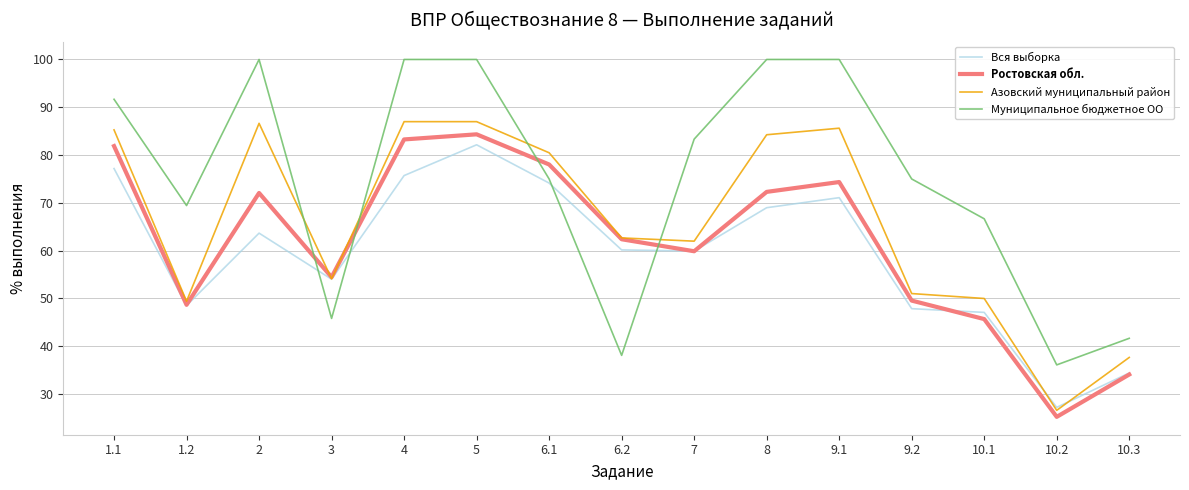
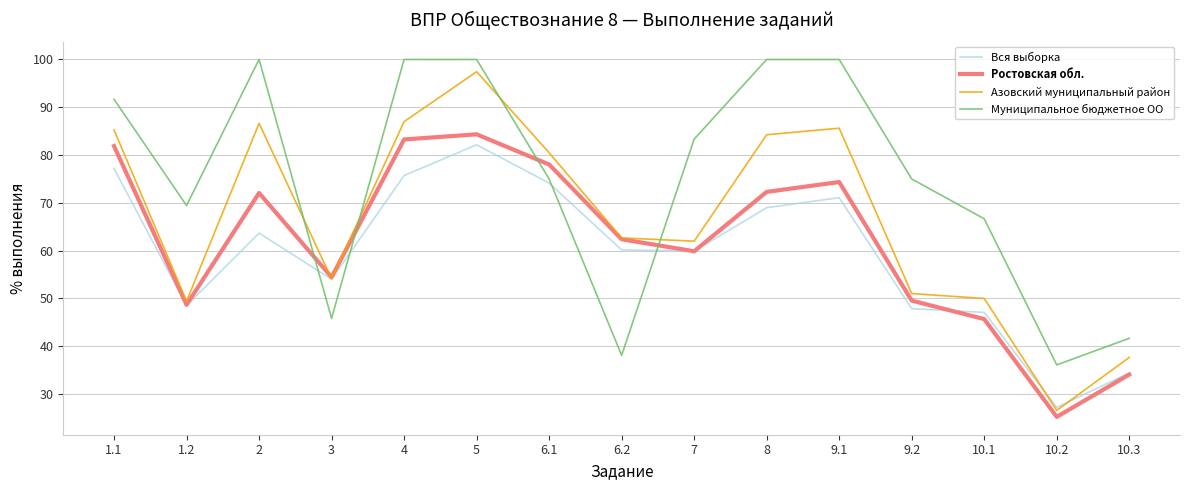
Азовский муниципальный район, 5: 87 -> 97
